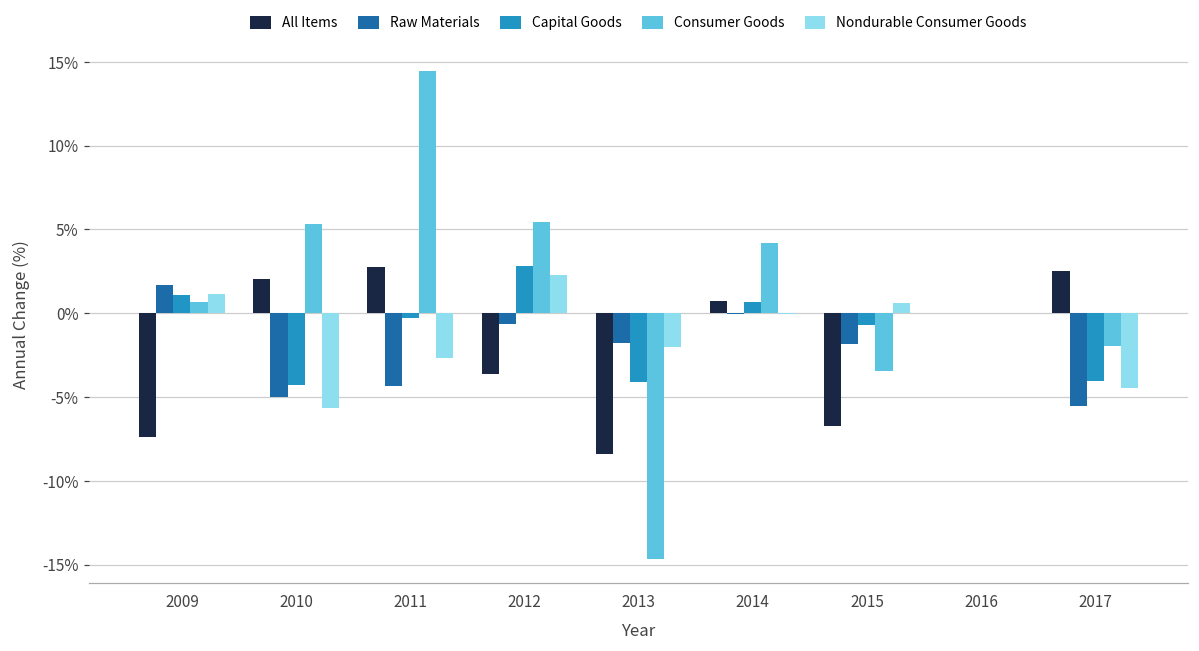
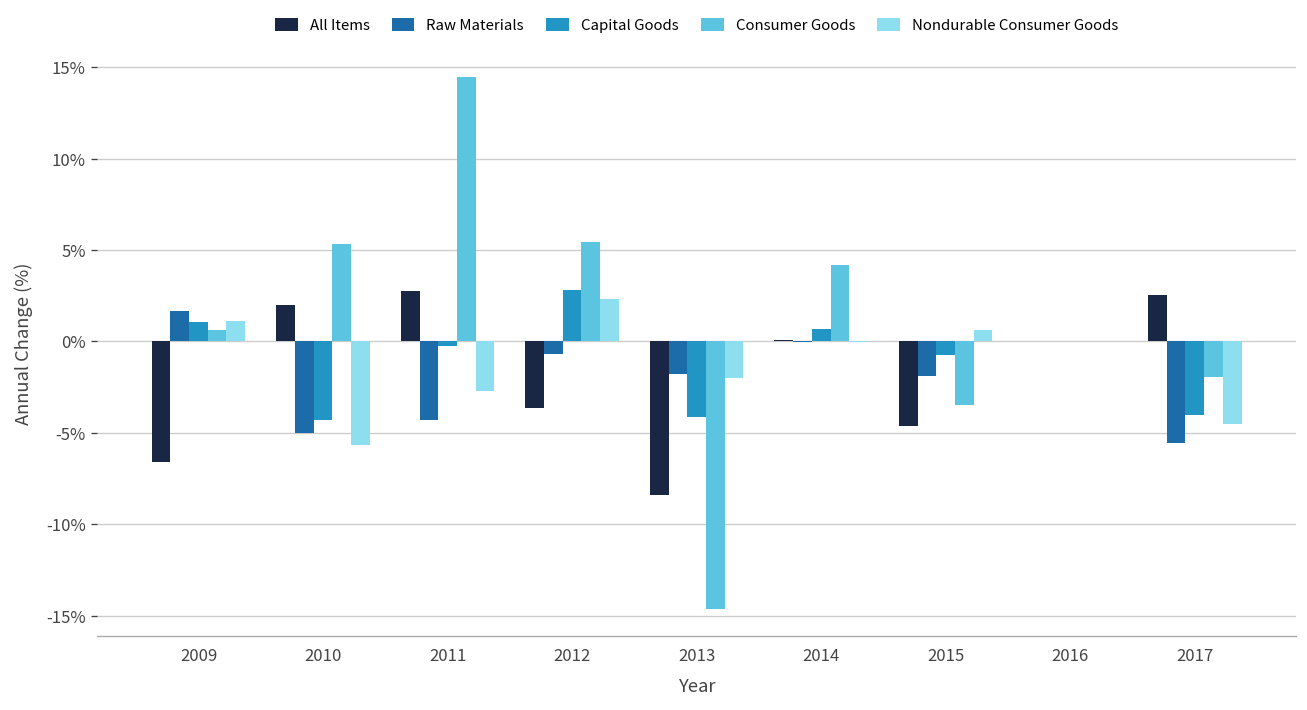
All Items, 2009: -7.4% -> -6.6%
All Items, 2014: 0.7% -> 0.1%
All Items, 2015: -6.7% -> -4.6%
